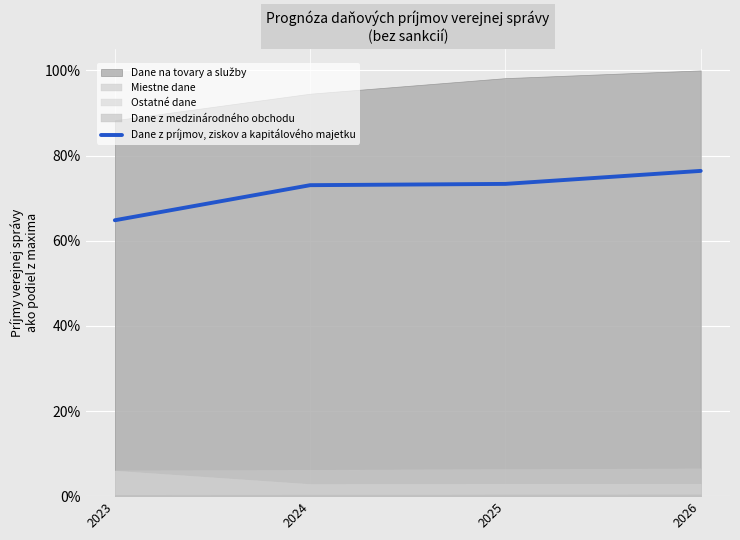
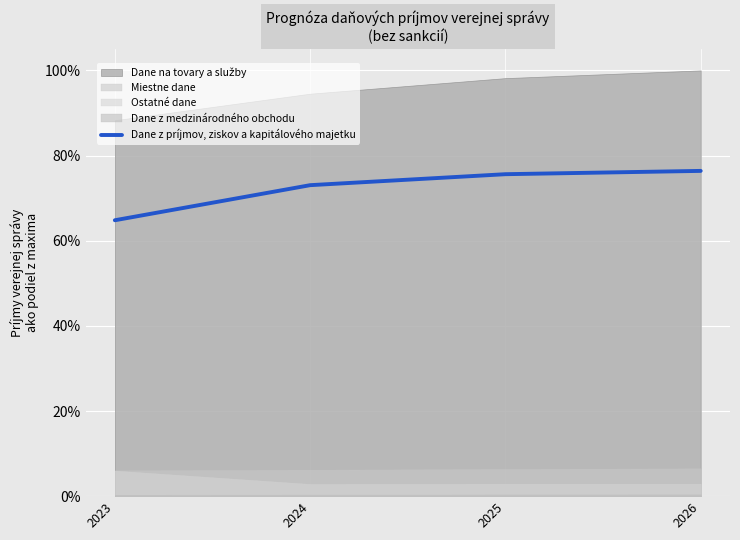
Dane z príjmov, ziskov a kapitálového majetku, 2025: 73% -> 76%
